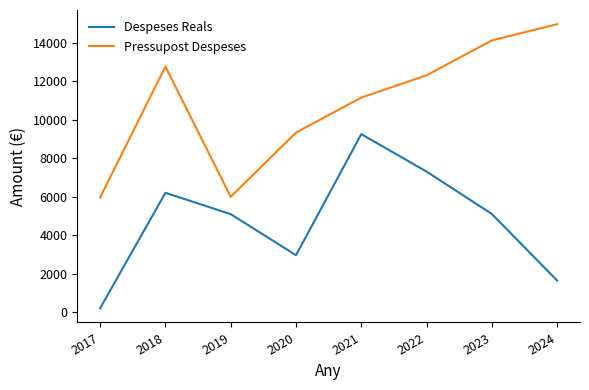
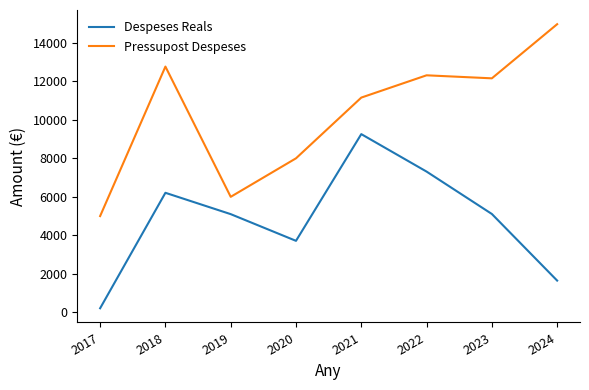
Pressupost Despeses, 2017: 6000 -> 5000
Despeses Reals, 2020: 3000 -> 3700
Pressupost Despeses, 2020: 9300 -> 8000
Pressupost Despeses, 2023: 14100 -> 12200
